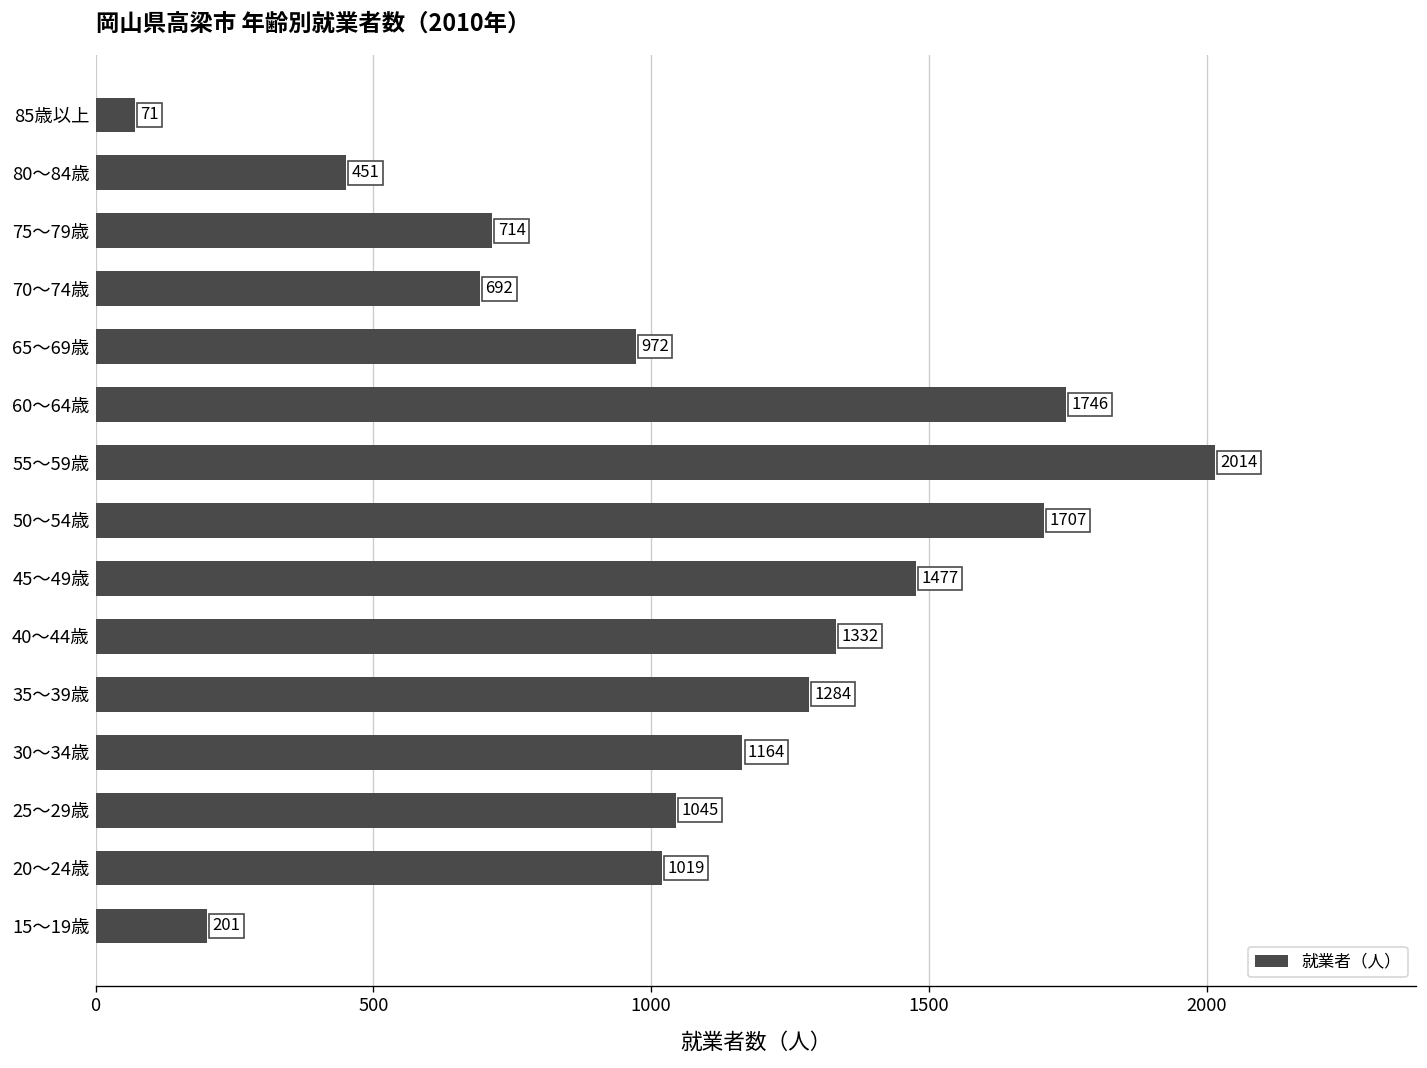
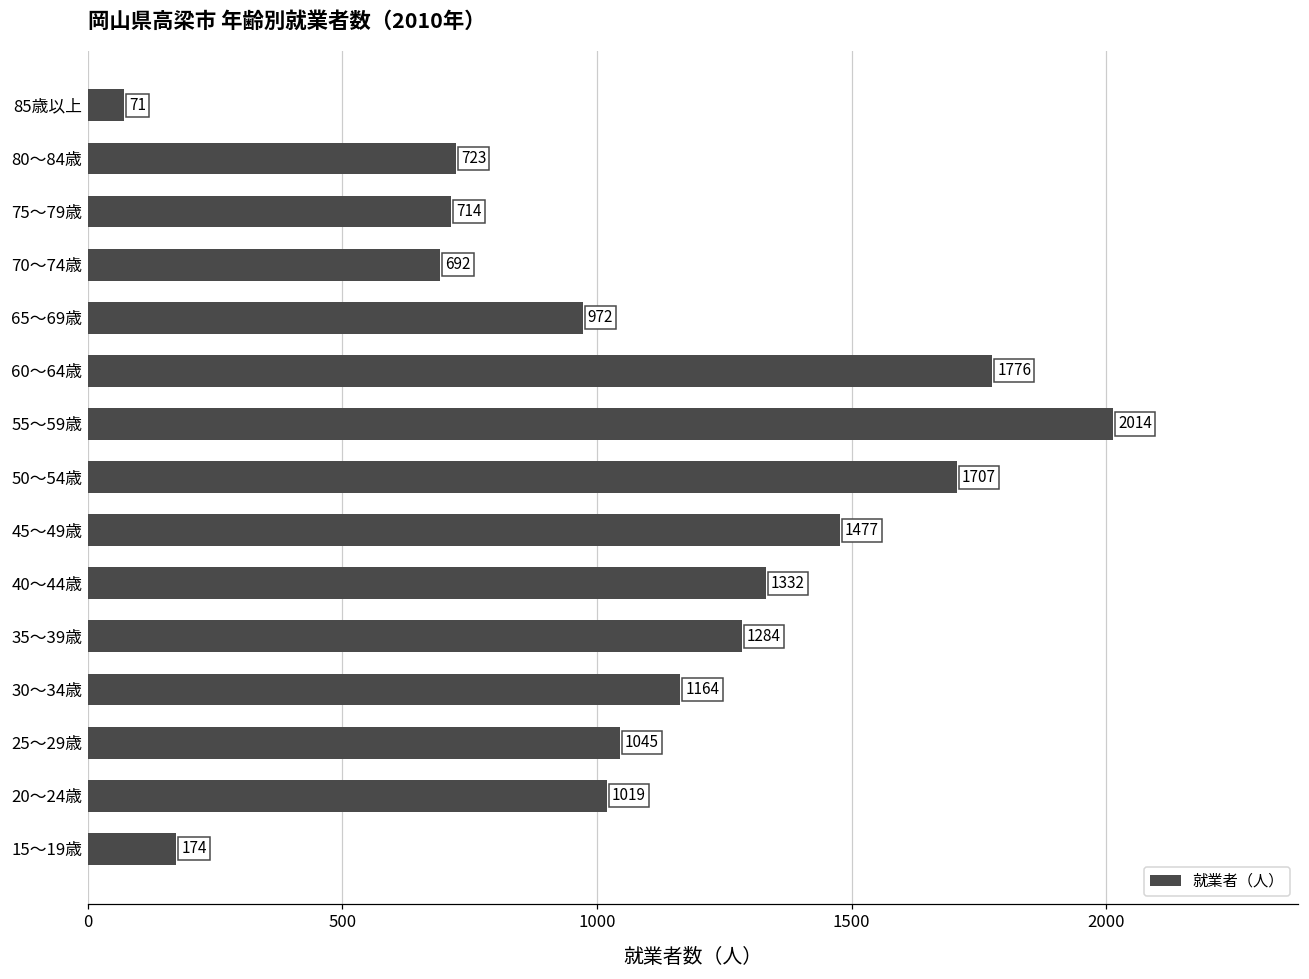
80～84歳: 451 -> 723
60～64歳: 1746 -> 1776
15～19歳: 201 -> 174
